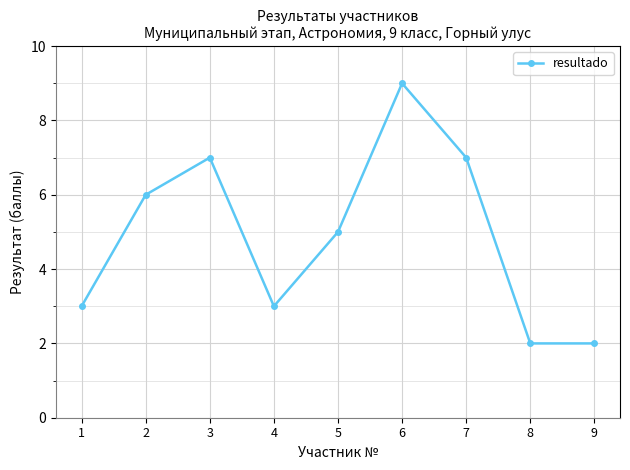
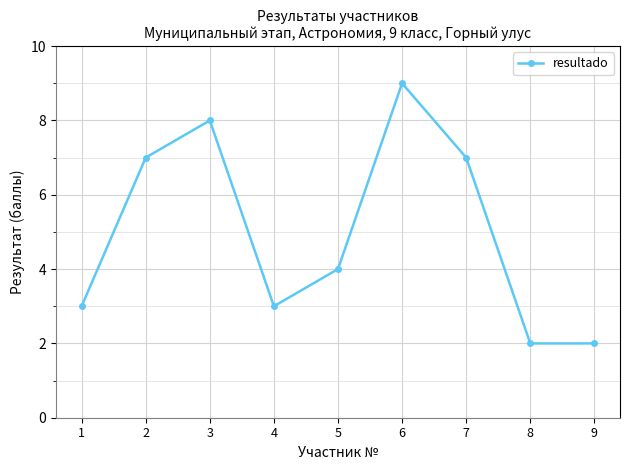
2: 6 -> 7
3: 7 -> 8
5: 5 -> 4
